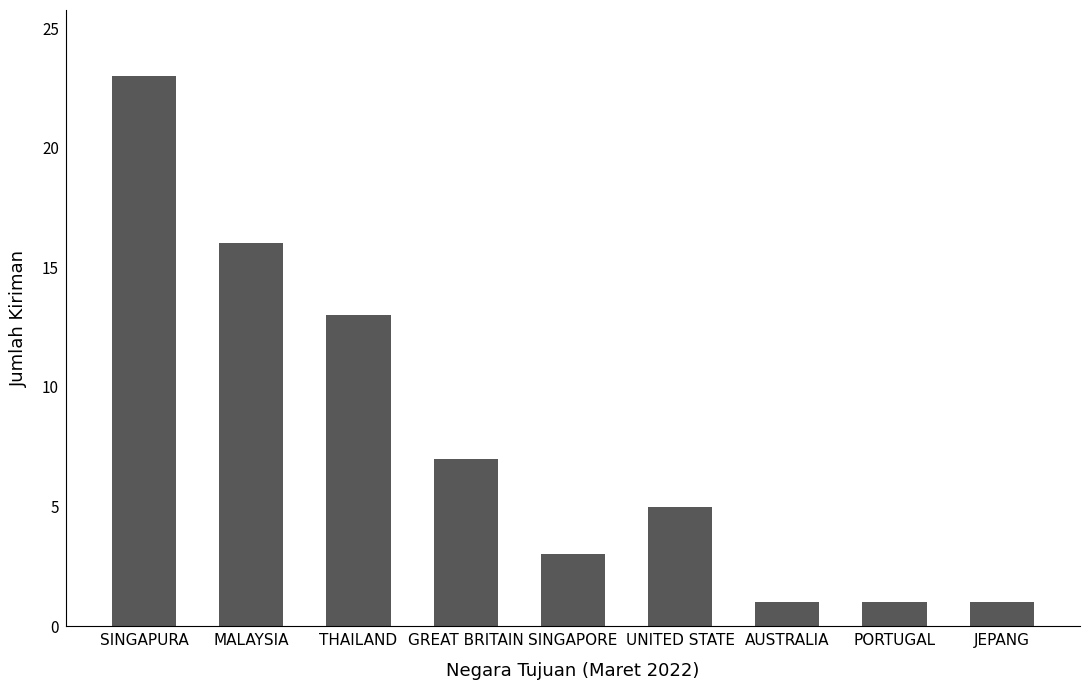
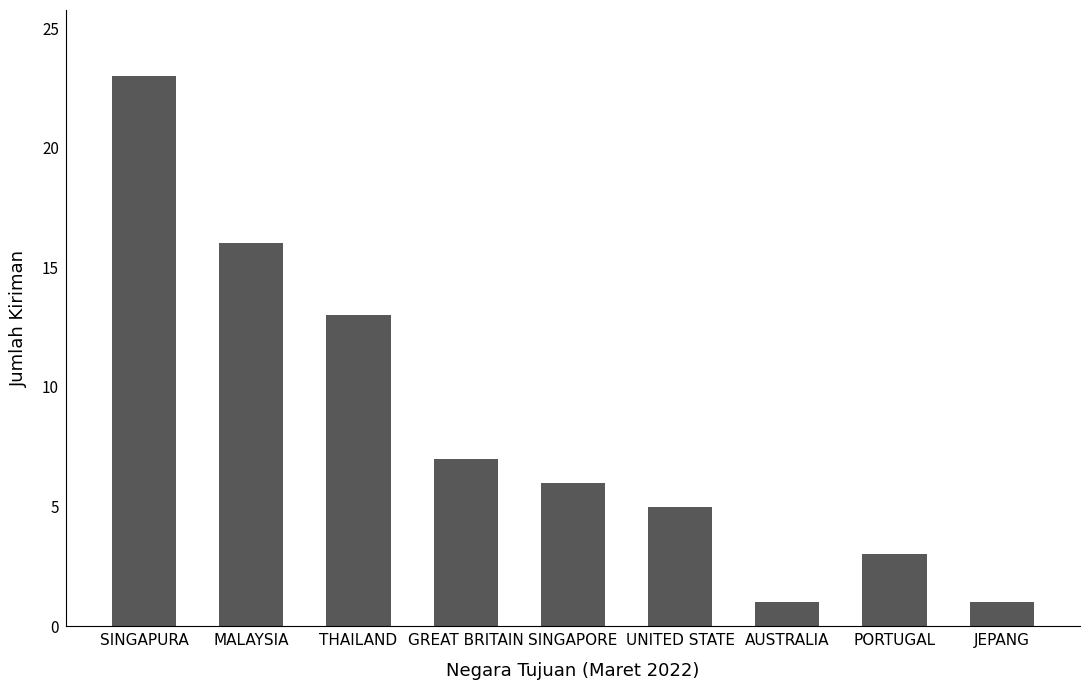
SINGAPORE: 3 -> 6
PORTUGAL: 1 -> 3
